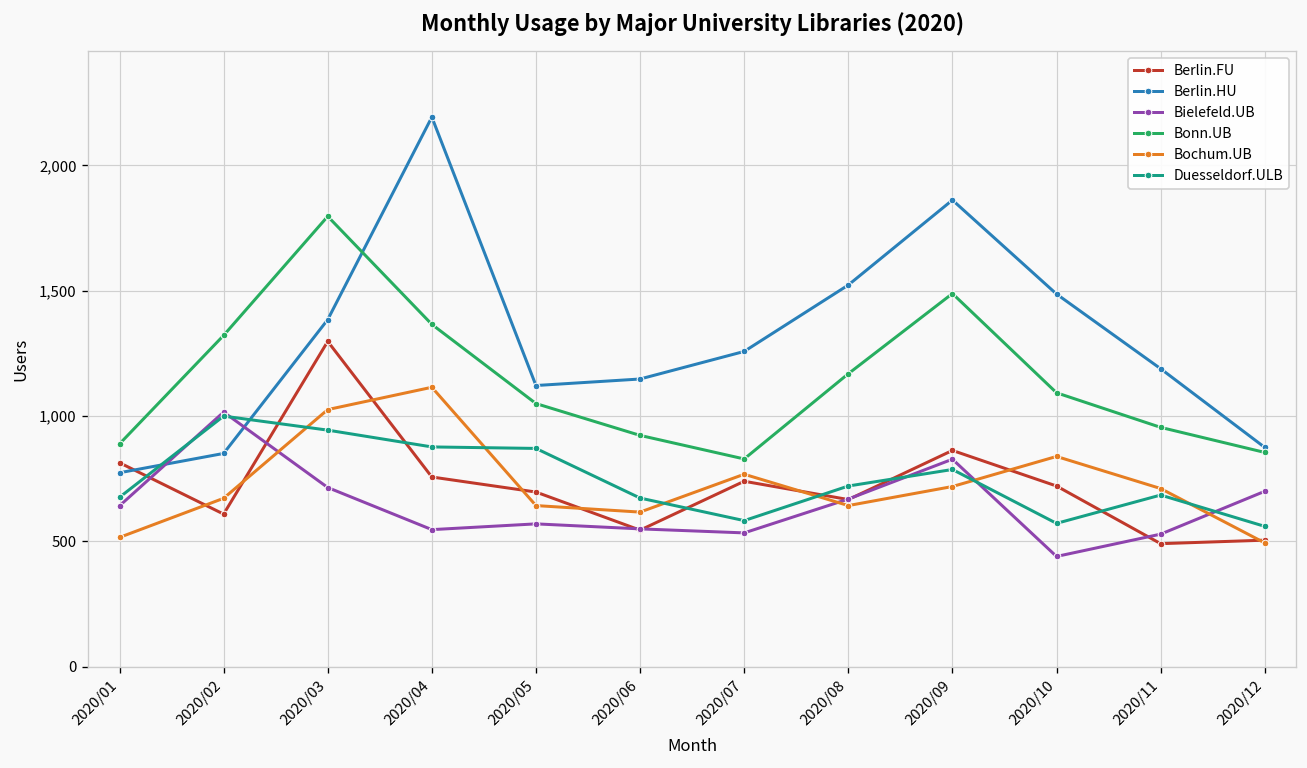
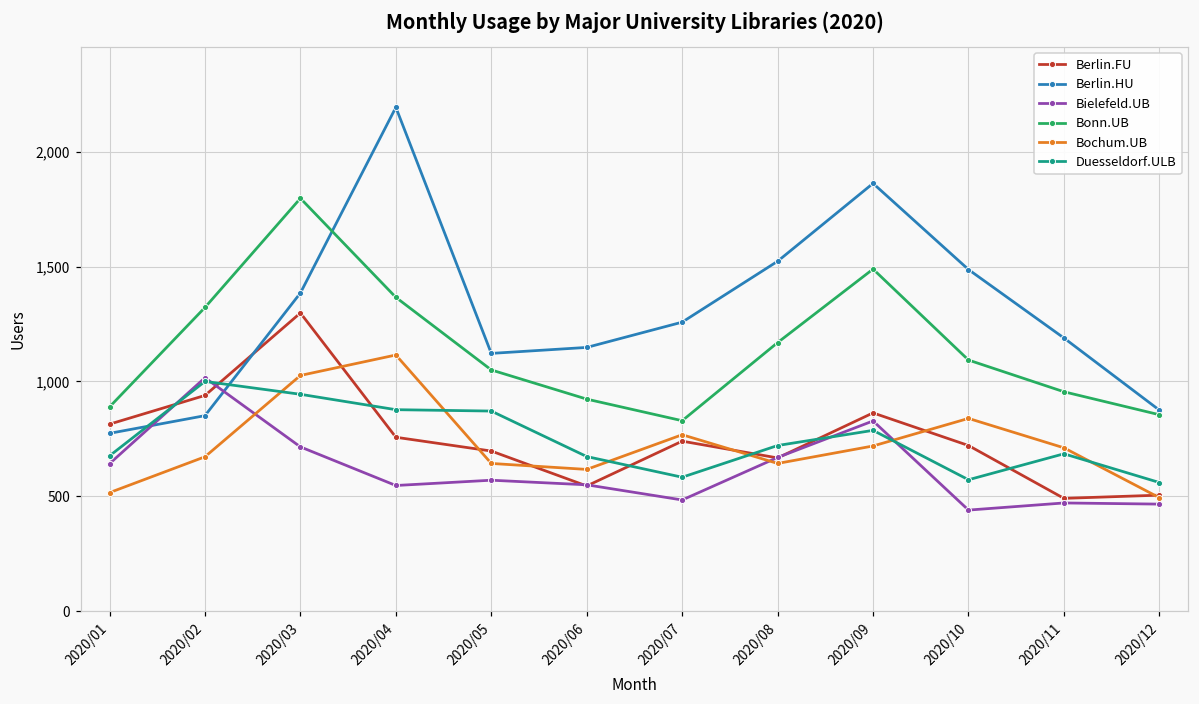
Berlin.FU, 2020/02: 610 -> 940
Bielefeld.UB, 2020/07: 530 -> 480
Bielefeld.UB, 2020/11: 530 -> 470
Bielefeld.UB, 2020/12: 700 -> 470
